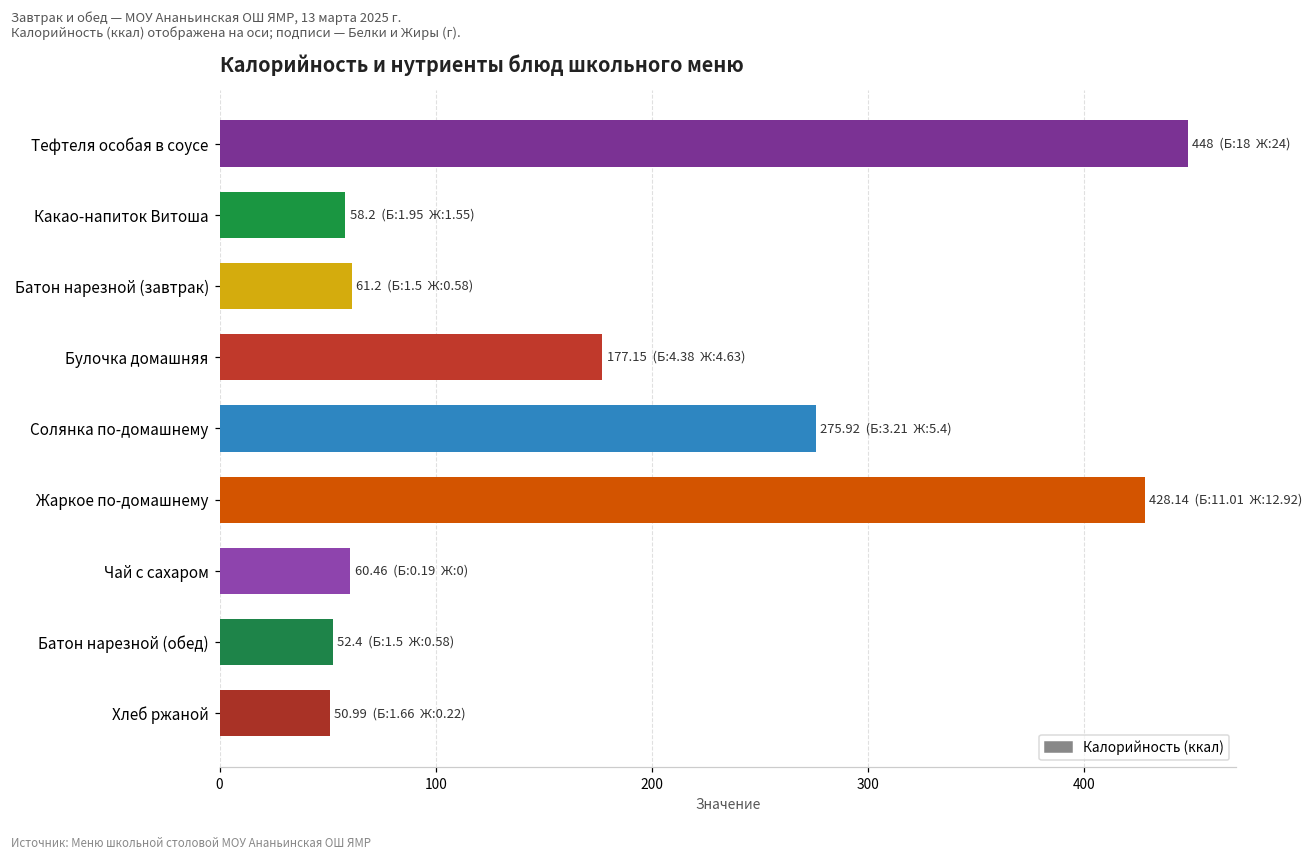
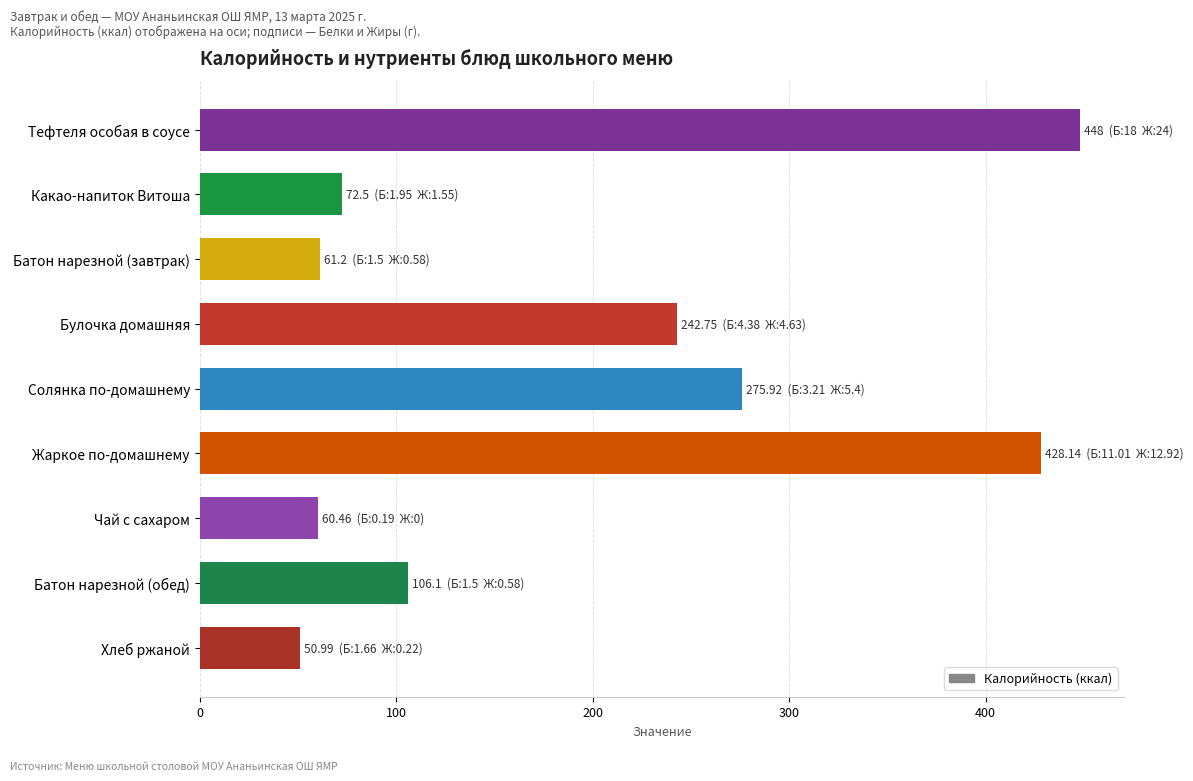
Какао-напиток Витоша: 58.2 -> 72.5
Булочка домашняя: 177.15 -> 242.75
Батон нарезной (обед): 52.4 -> 106.1
